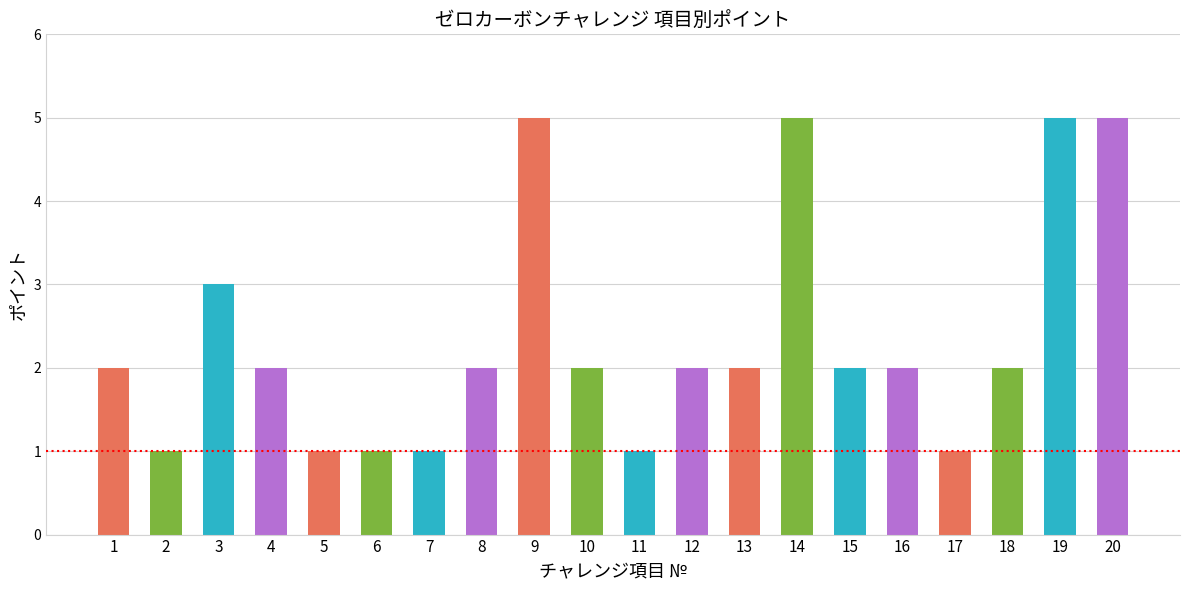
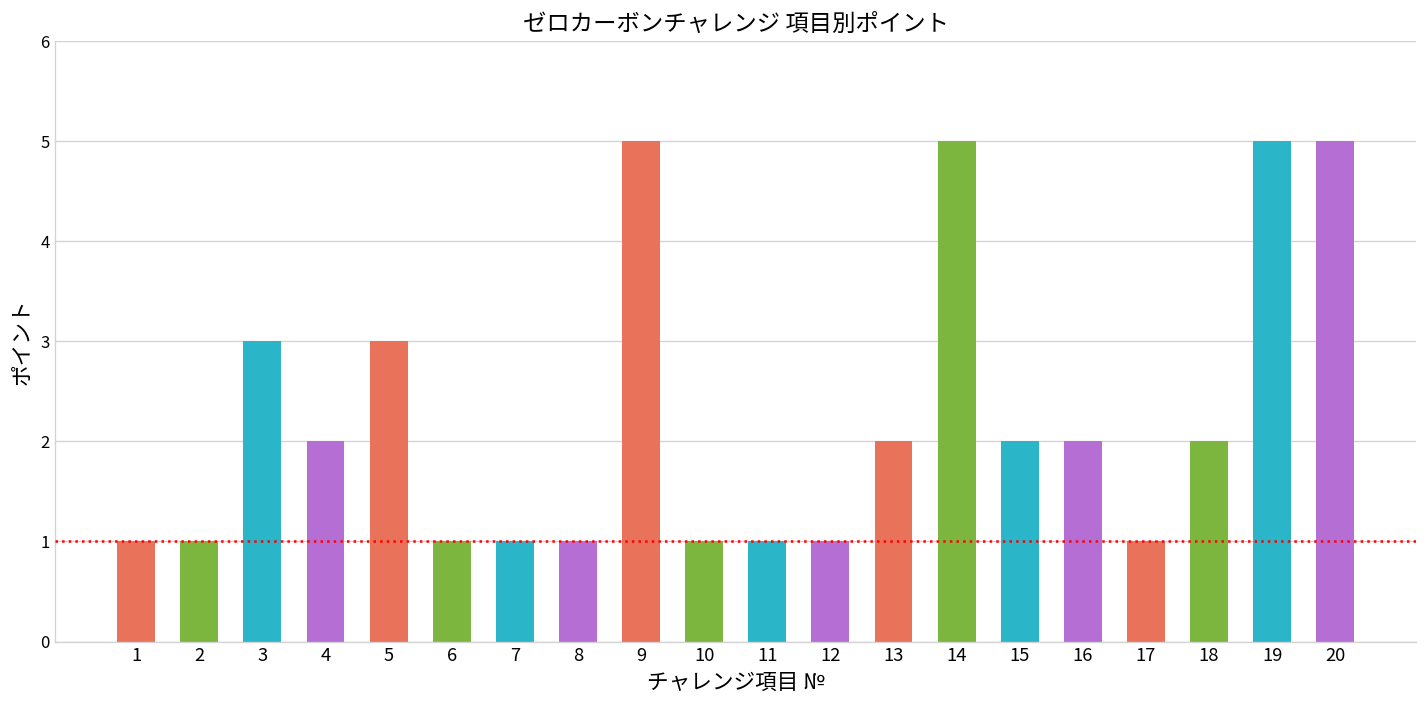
1: 2 -> 1
5: 1 -> 3
8: 2 -> 1
10: 2 -> 1
12: 2 -> 1
